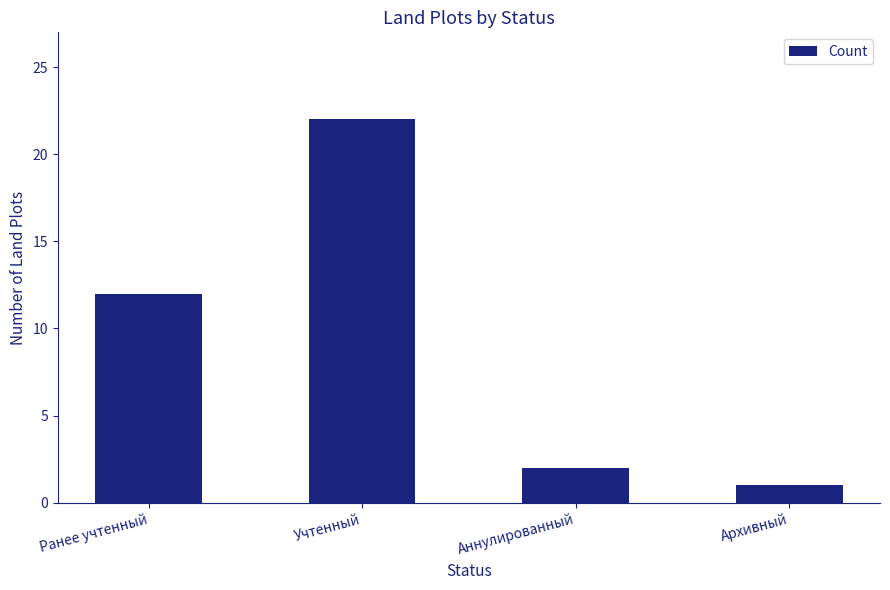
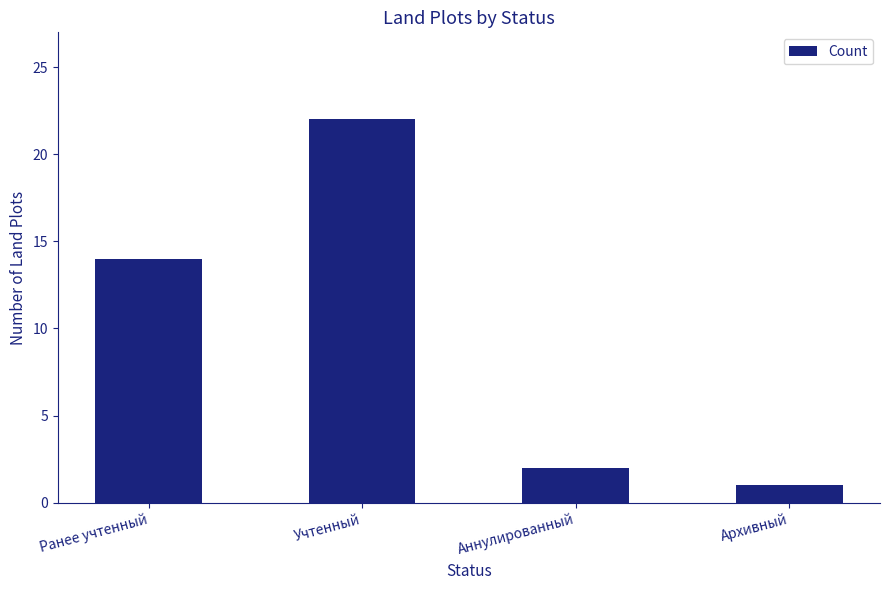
Ранее учтенный: 12 -> 14
